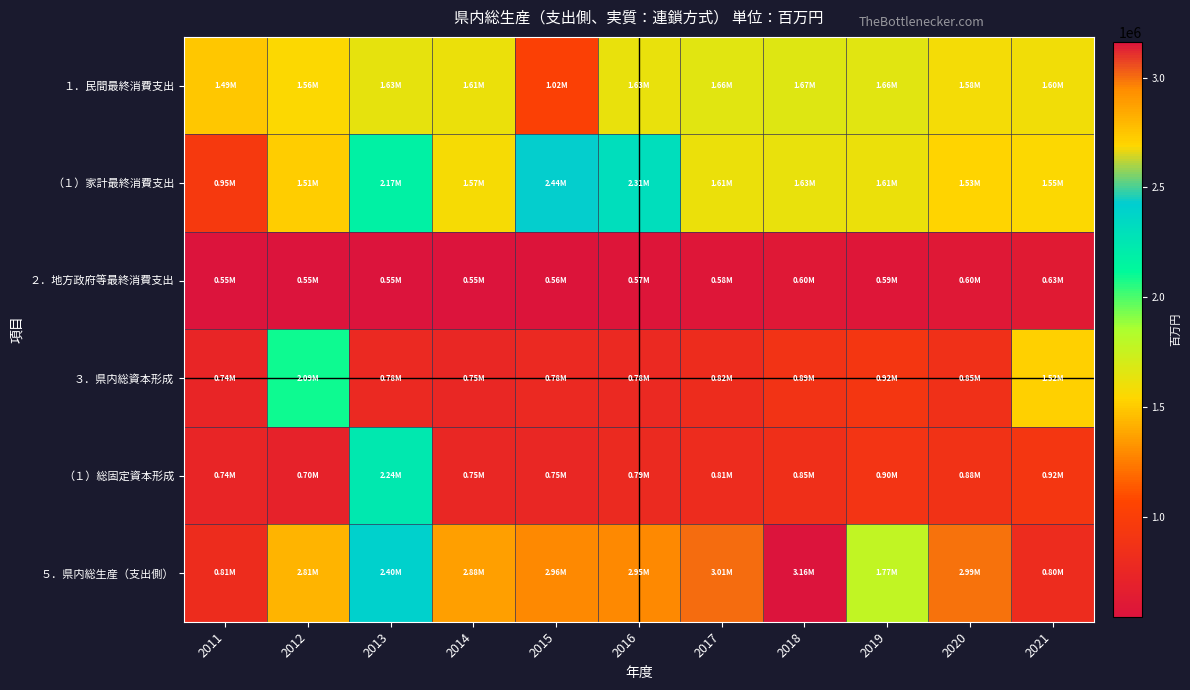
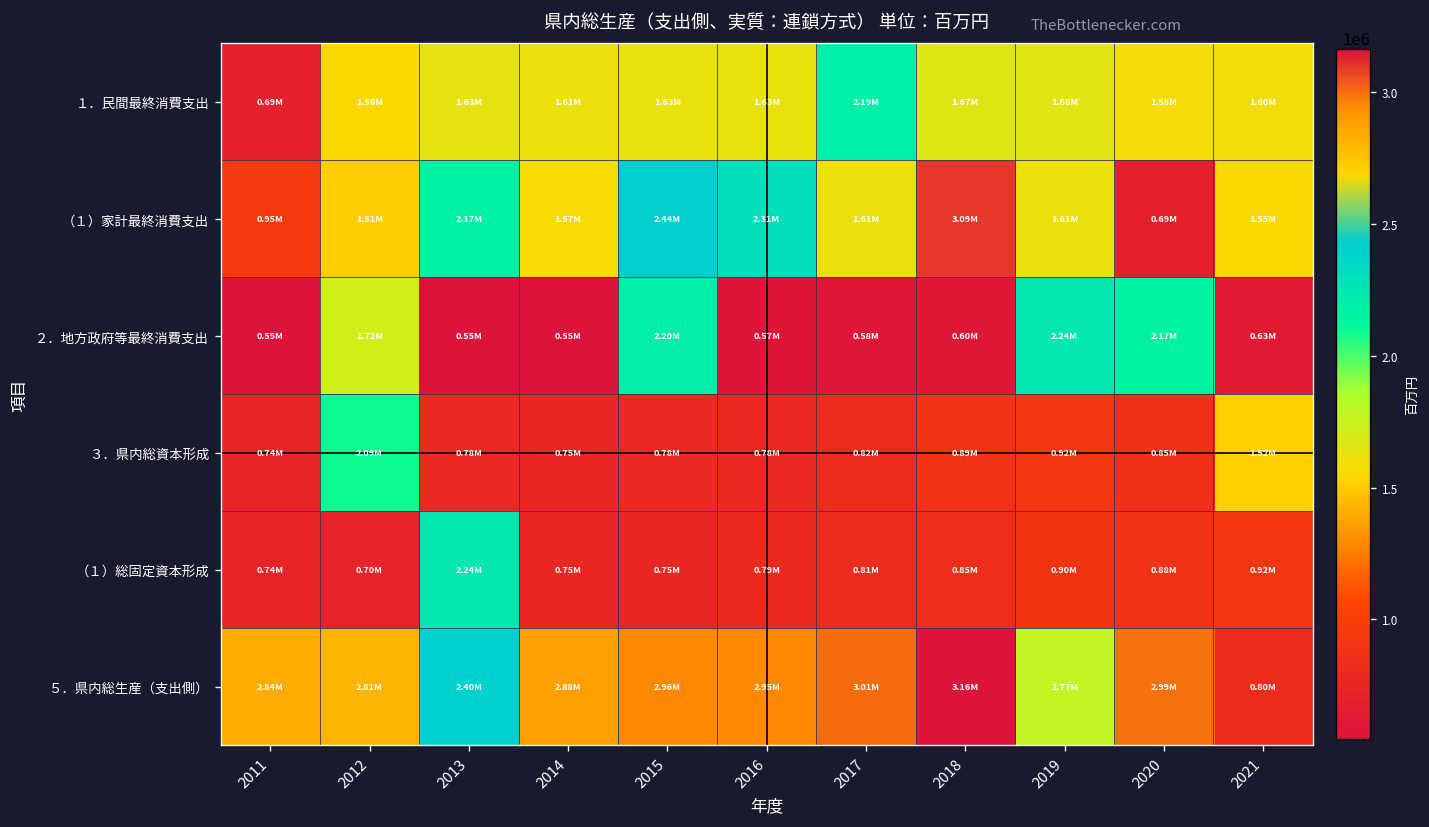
１．民間最終消費支出, 2011: 1.49M -> 0.69M
１．民間最終消費支出, 2015: 1.02M -> 1.63M
１．民間最終消費支出, 2017: 1.66M -> 2.19M
（１）家計最終消費支出, 2018: 1.63M -> 3.09M
（１）家計最終消費支出, 2020: 1.53M -> 0.69M
２．地方政府等最終消費支出, 2012: 0.55M -> 1.72M
２．地方政府等最終消費支出, 2015: 0.56M -> 2.20M
２．地方政府等最終消費支出, 2019: 0.59M -> 2.24M
２．地方政府等最終消費支出, 2020: 0.60M -> 2.17M
５．県内総生産（支出側）, 2011: 0.81M -> 2.84M
